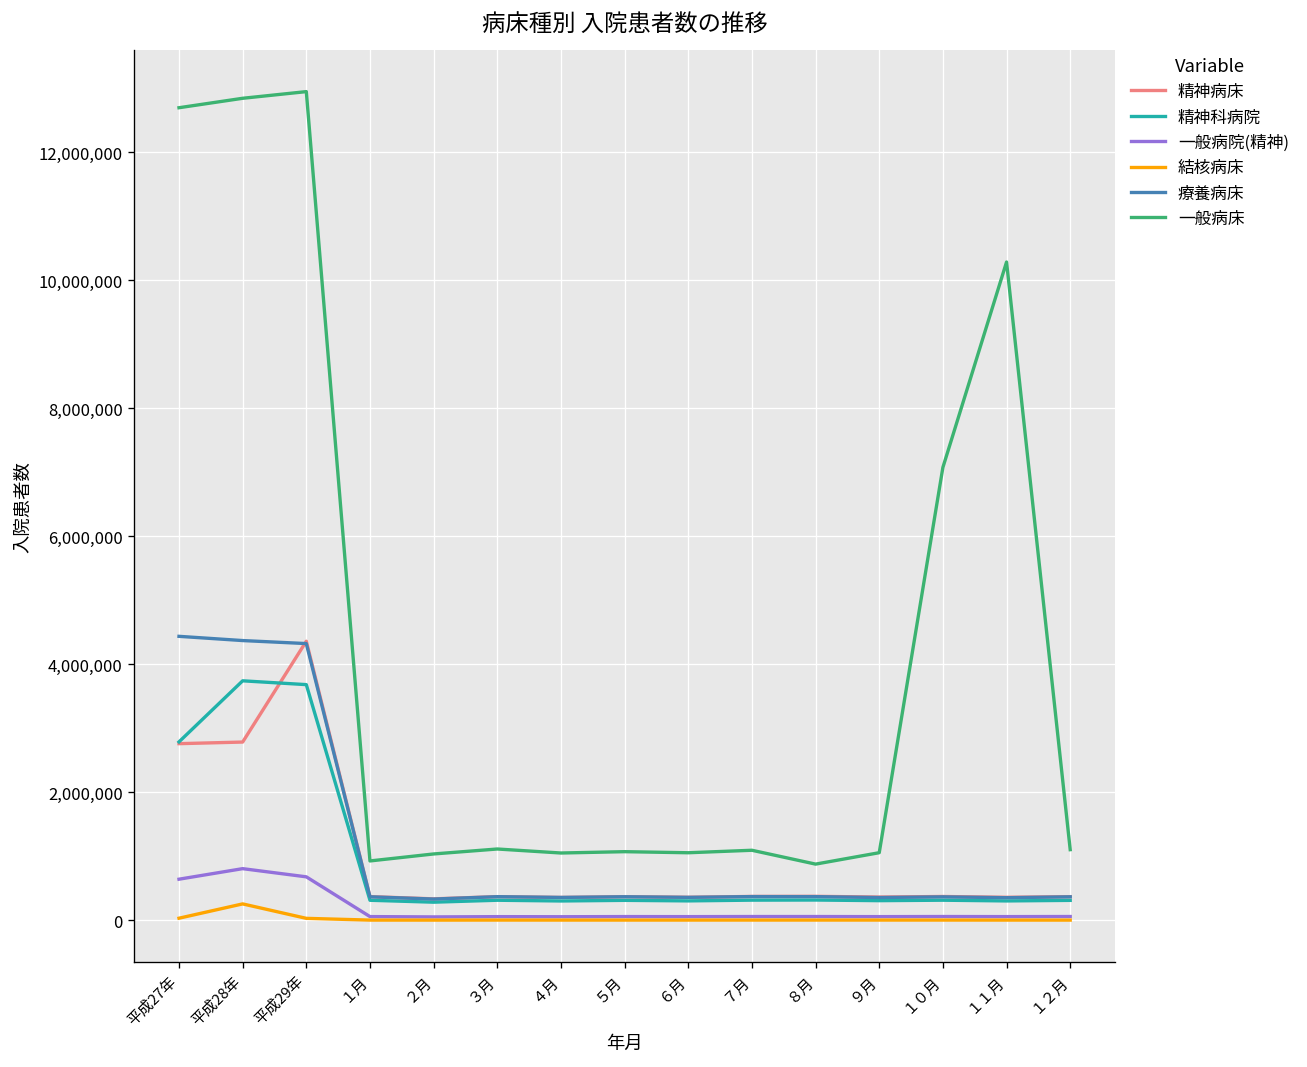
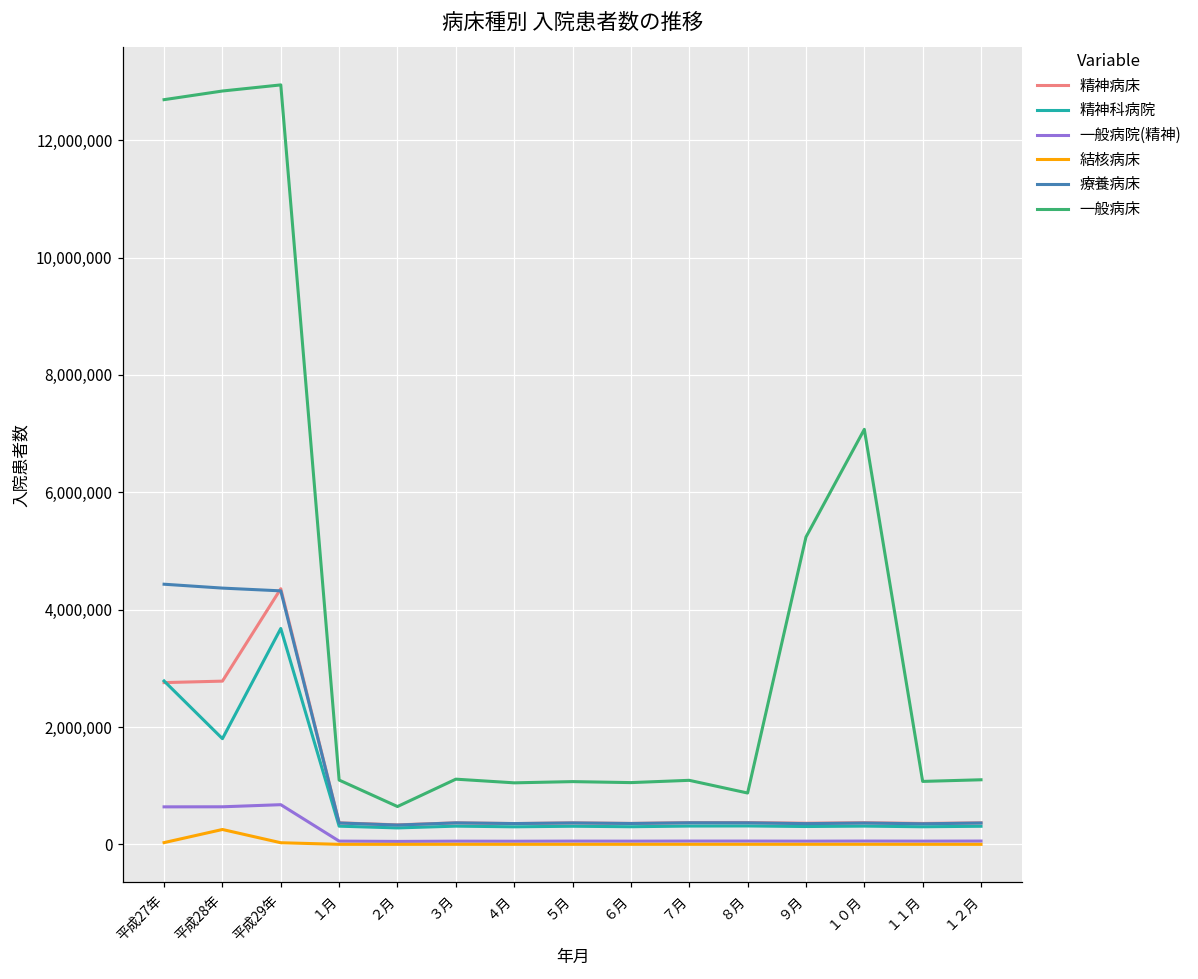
精神科病院, 平成28年: 3,700,000 -> 1,800,000
一般病院(精神), 平成28年: 800,000 -> 600,000
一般病床, １月: 900,000 -> 1,100,000
一般病床, ２月: 1,000,000 -> 600,000
一般病床, ９月: 1,100,000 -> 5,200,000
一般病床, １１月: 10,300,000 -> 1,100,000
